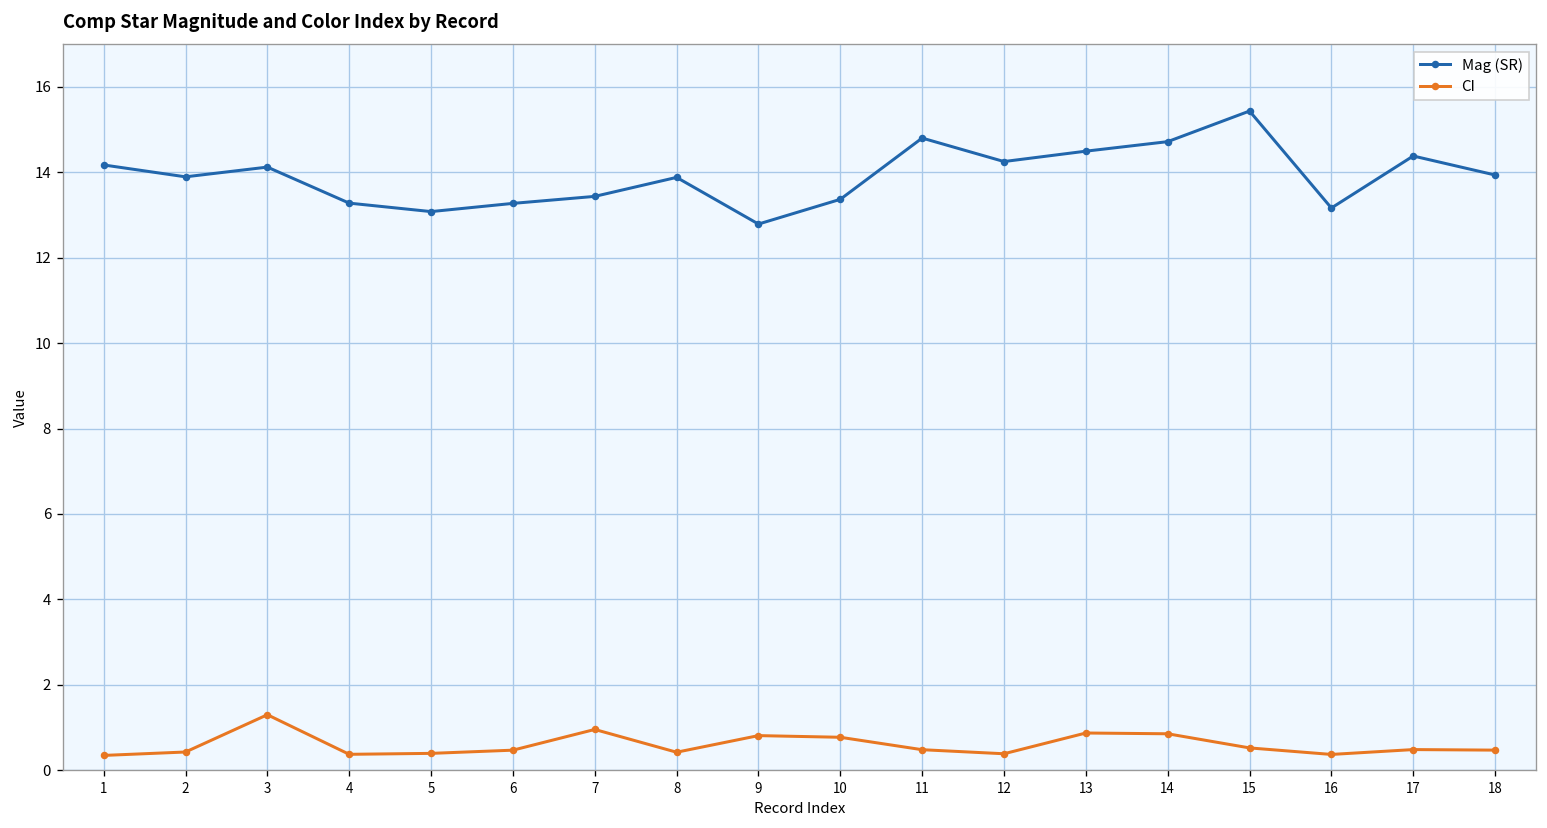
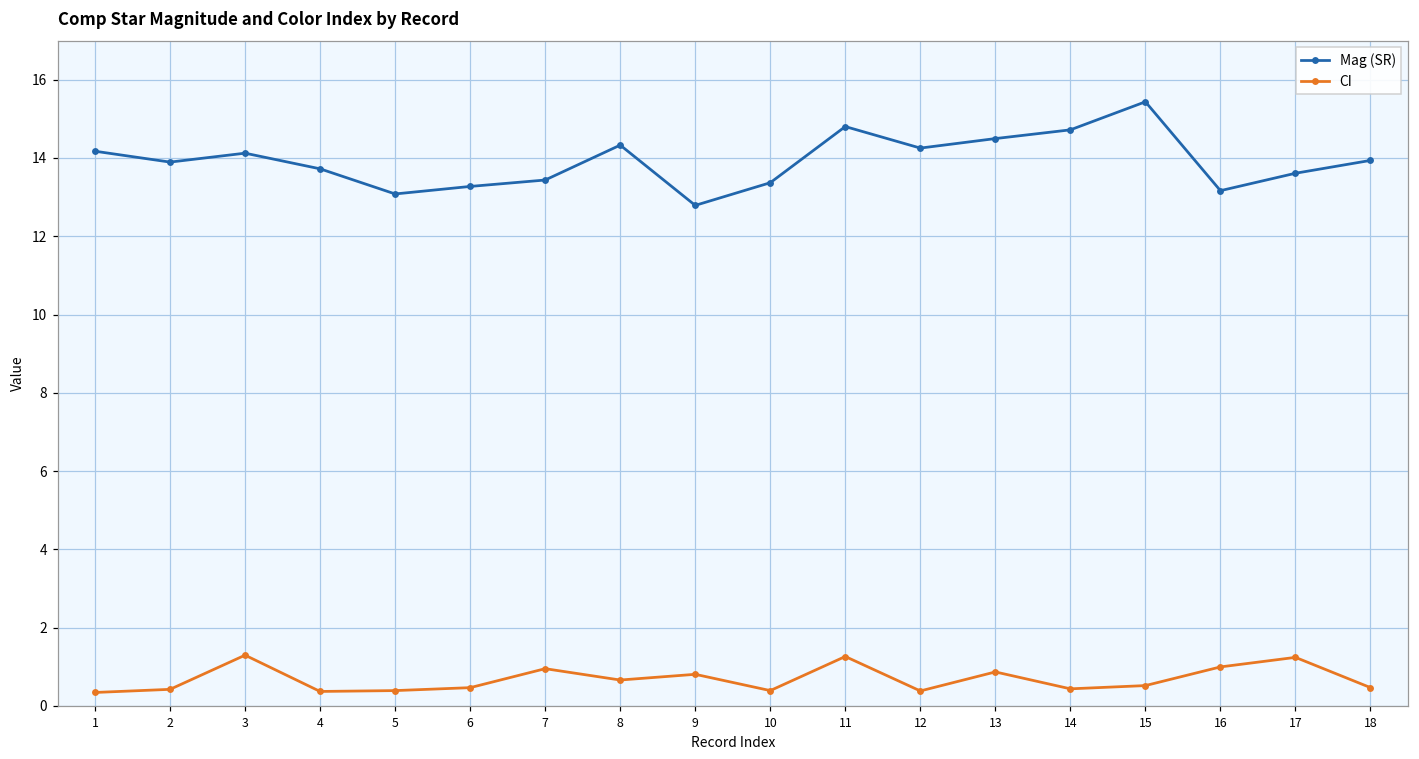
Mag (SR), 4: 13.3 -> 13.7
Mag (SR), 8: 13.9 -> 14.3
CI, 8: 0.4 -> 0.7
CI, 10: 0.8 -> 0.4
CI, 11: 0.5 -> 1.3
CI, 14: 0.9 -> 0.4
CI, 16: 0.4 -> 1.0
Mag (SR), 17: 14.4 -> 13.6
CI, 17: 0.5 -> 1.2
